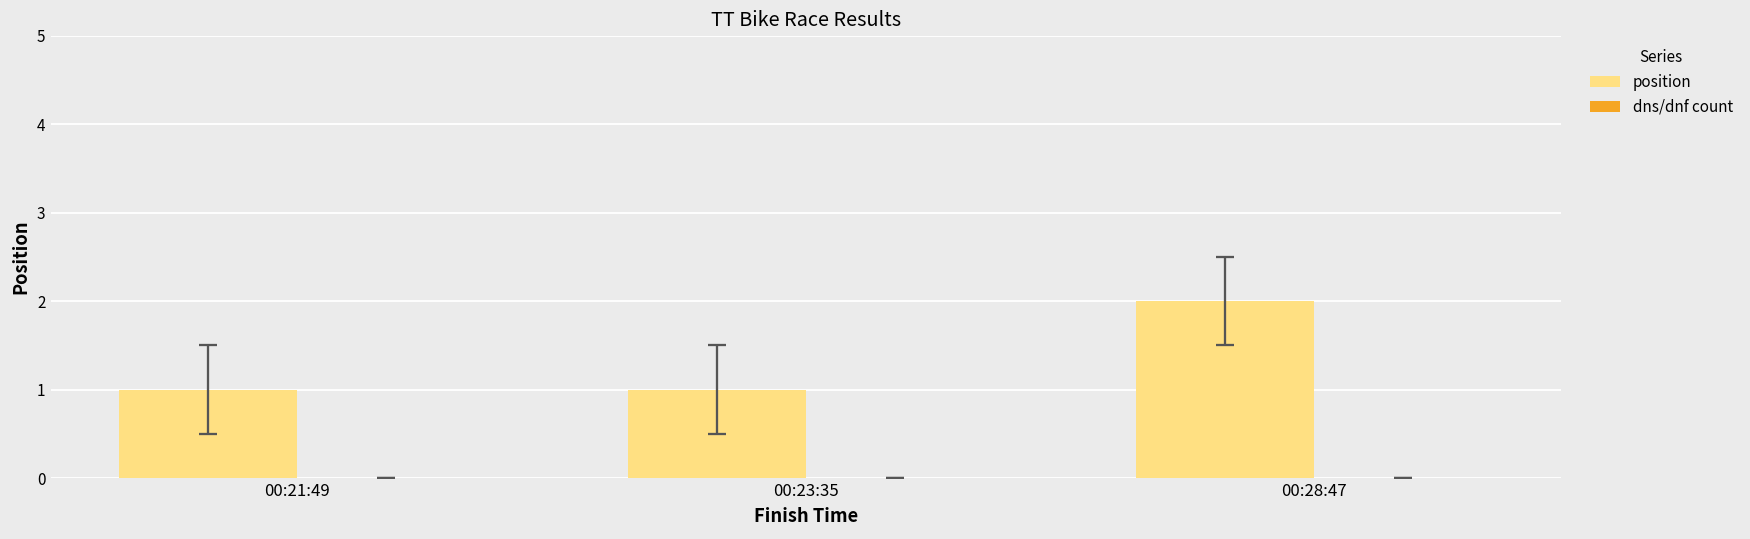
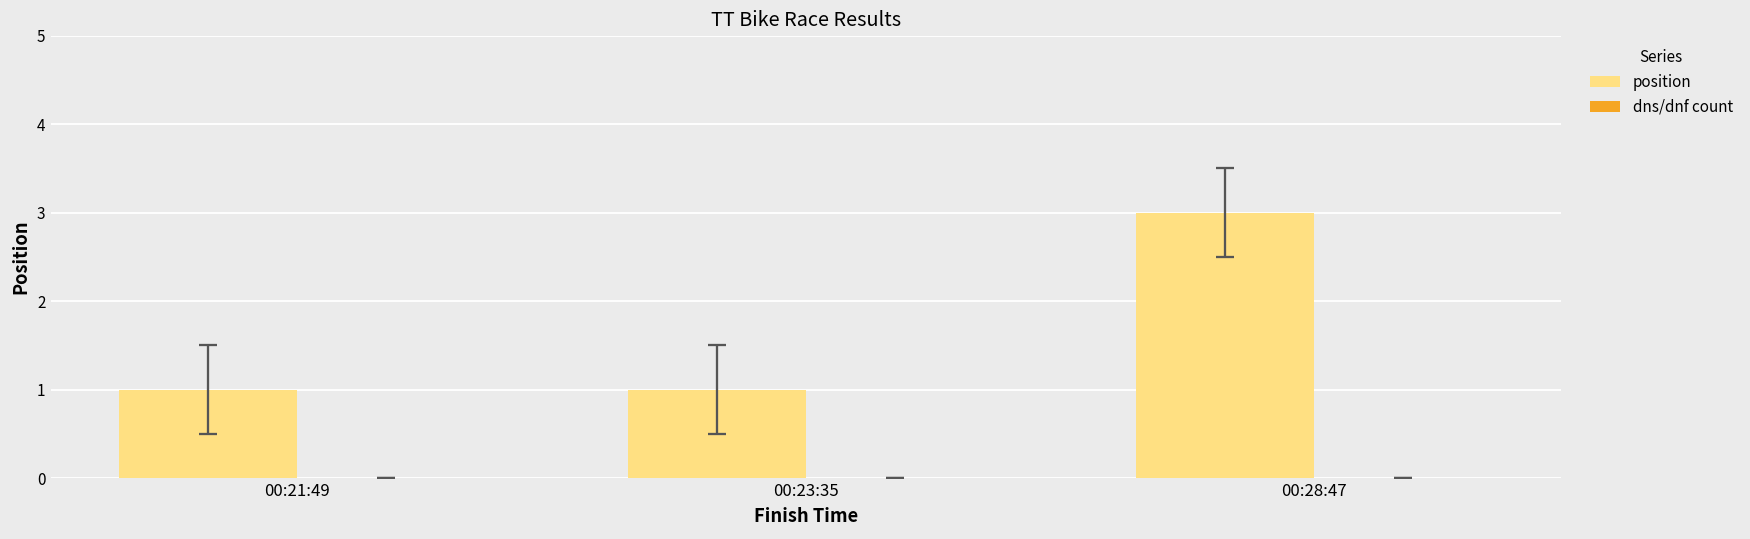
position, 00:28:47: 2 -> 3
